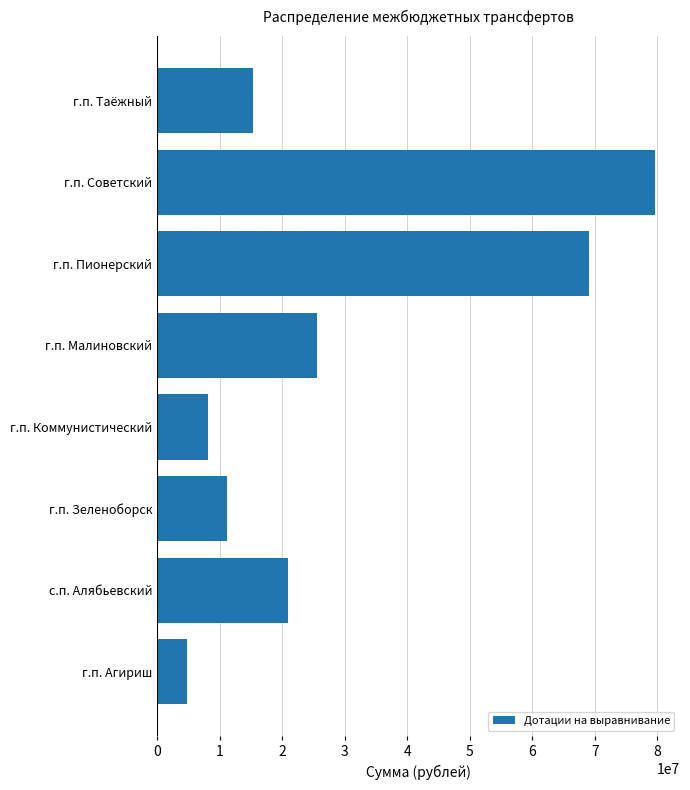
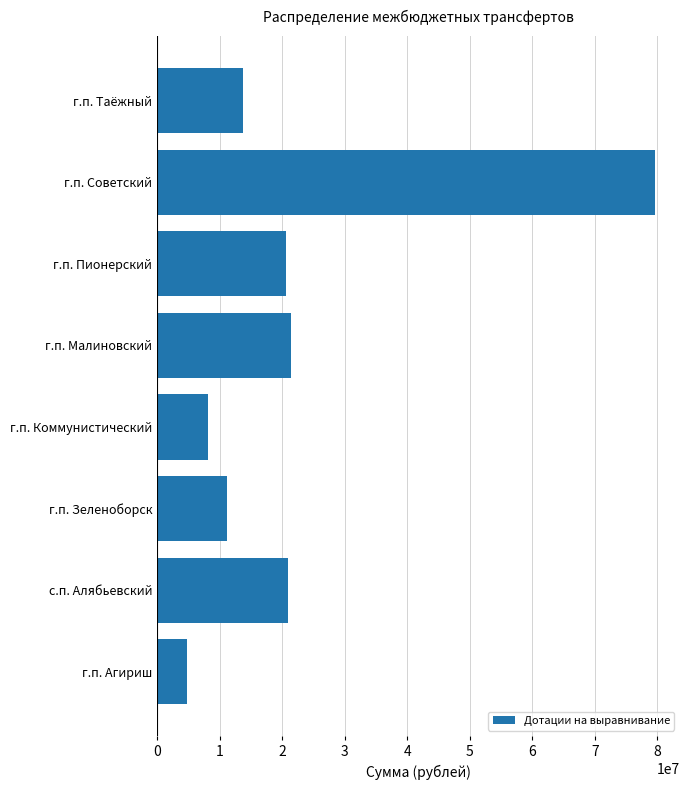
г.п. Таёжный: 15000000 -> 14000000
г.п. Пионерский: 69000000 -> 21000000
г.п. Малиновский: 26000000 -> 21000000
